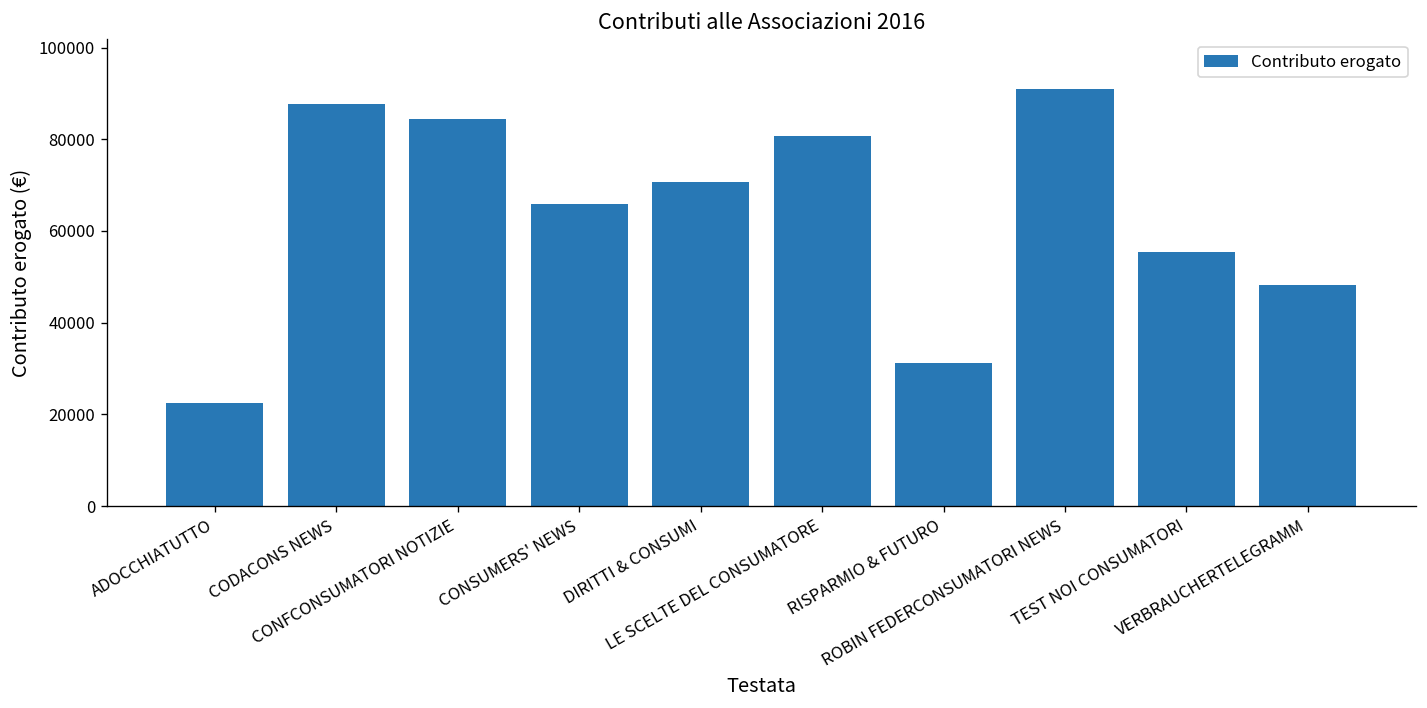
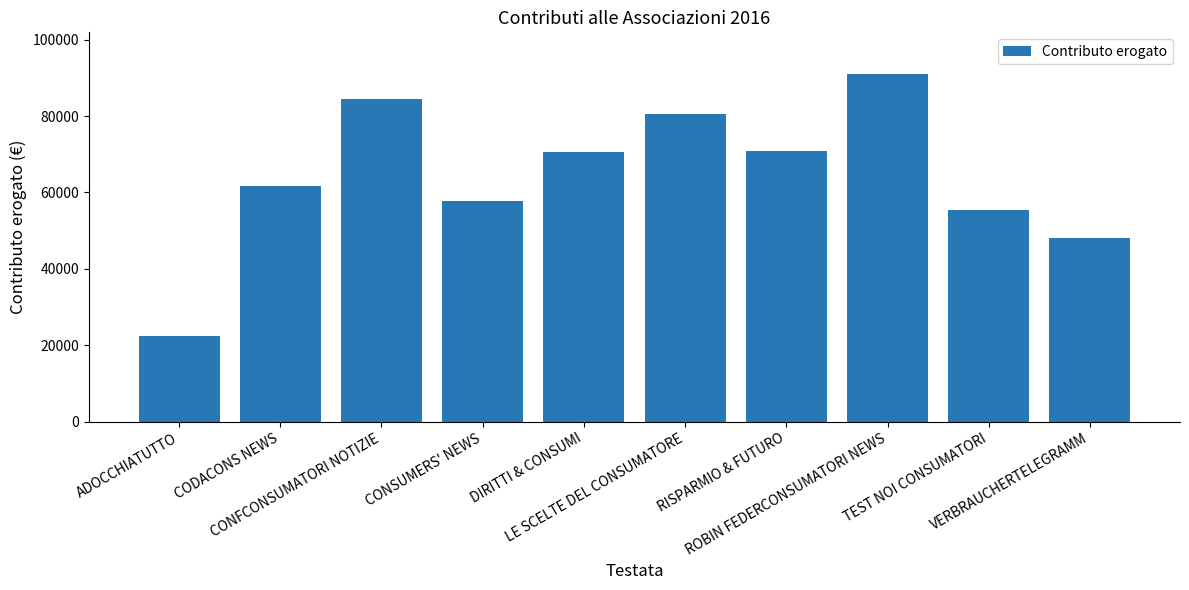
CODACONS NEWS: 88000 -> 62000
CONSUMERS' NEWS: 66000 -> 58000
RISPARMIO & FUTURO: 31000 -> 71000
